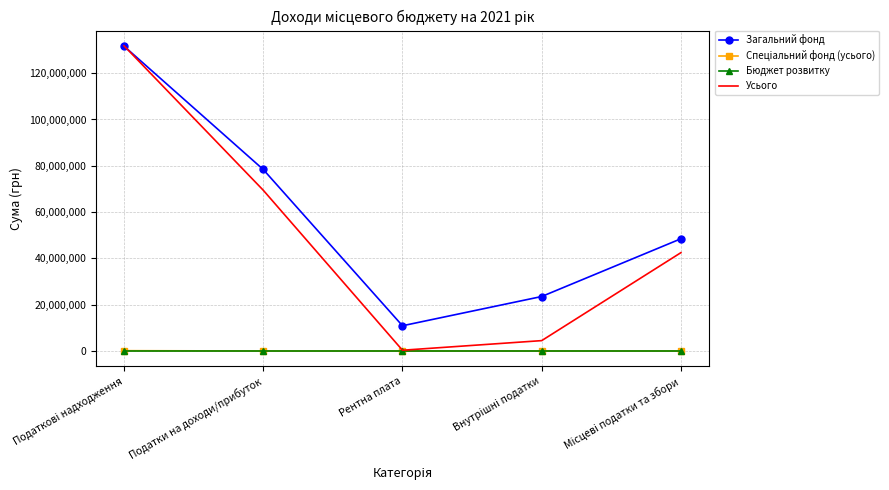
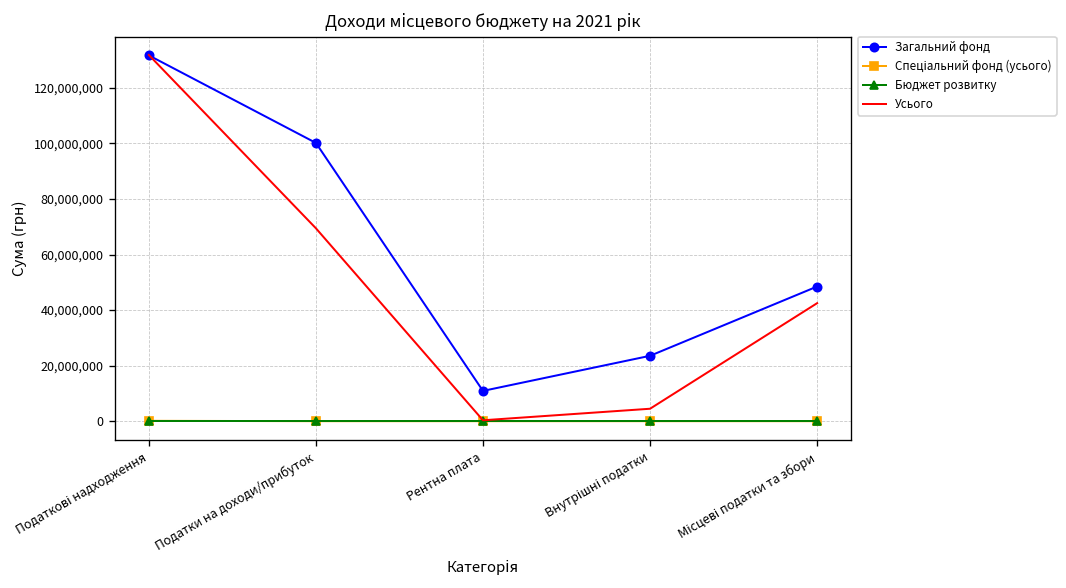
Загальний фонд, Податки на доходи/прибуток: 78,000,000 -> 100,000,000
